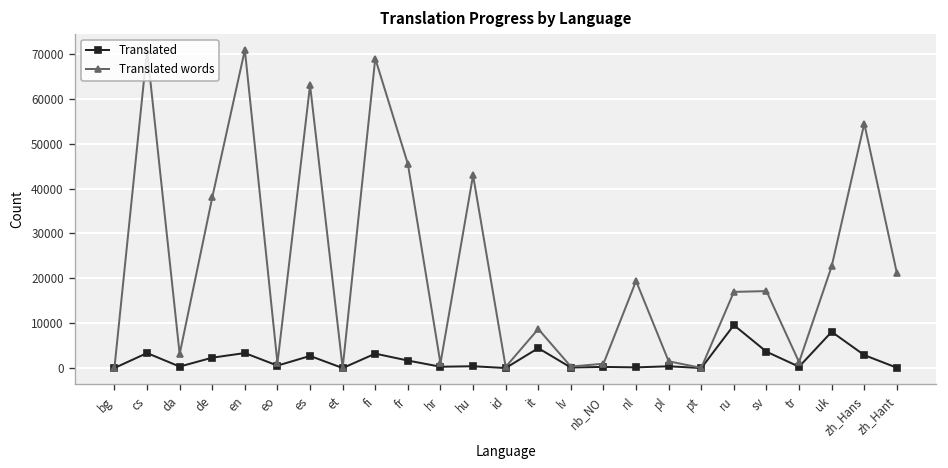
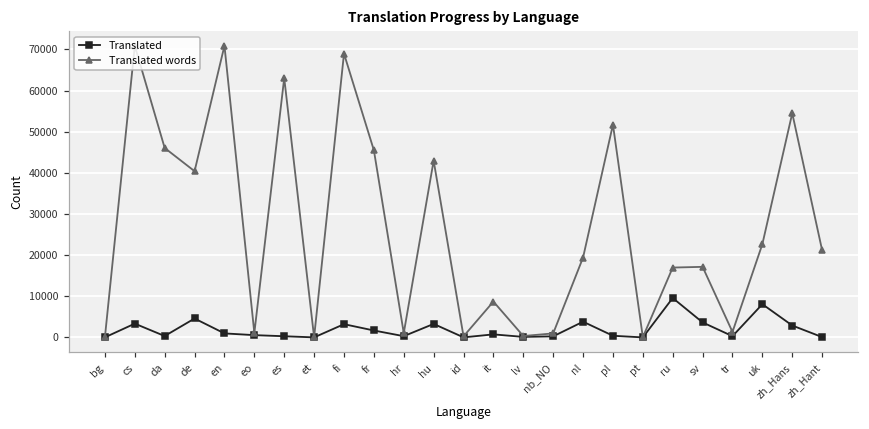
Translated words, da: 3000 -> 46000
Translated, de: 2000 -> 5000
Translated words, de: 38000 -> 40000
Translated, en: 3000 -> 1000
Translated, es: 3000 -> 0
Translated, hu: 0 -> 3000
Translated, it: 4000 -> 1000
Translated, nl: 0 -> 4000
Translated words, pl: 2000 -> 52000
